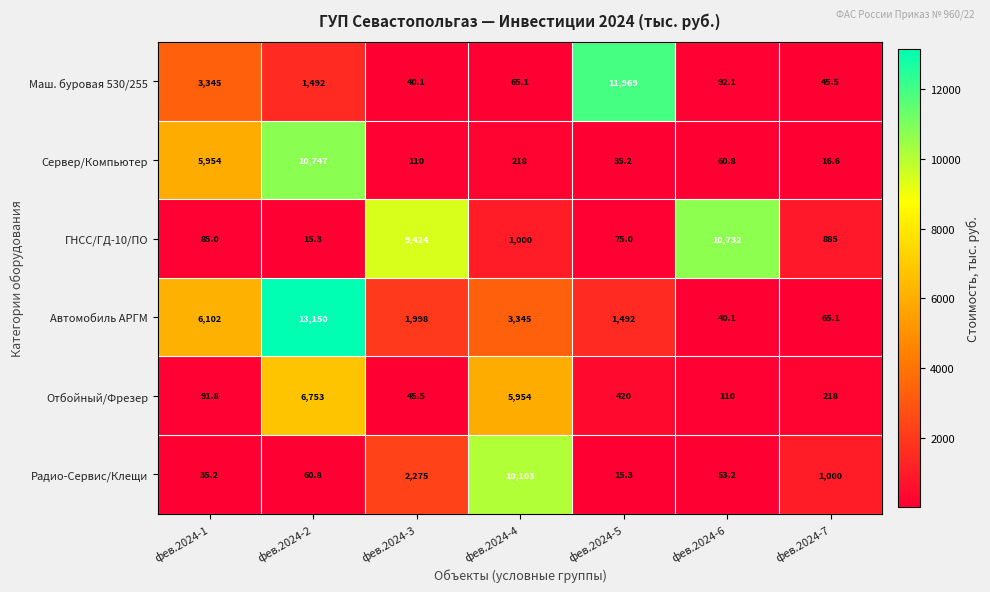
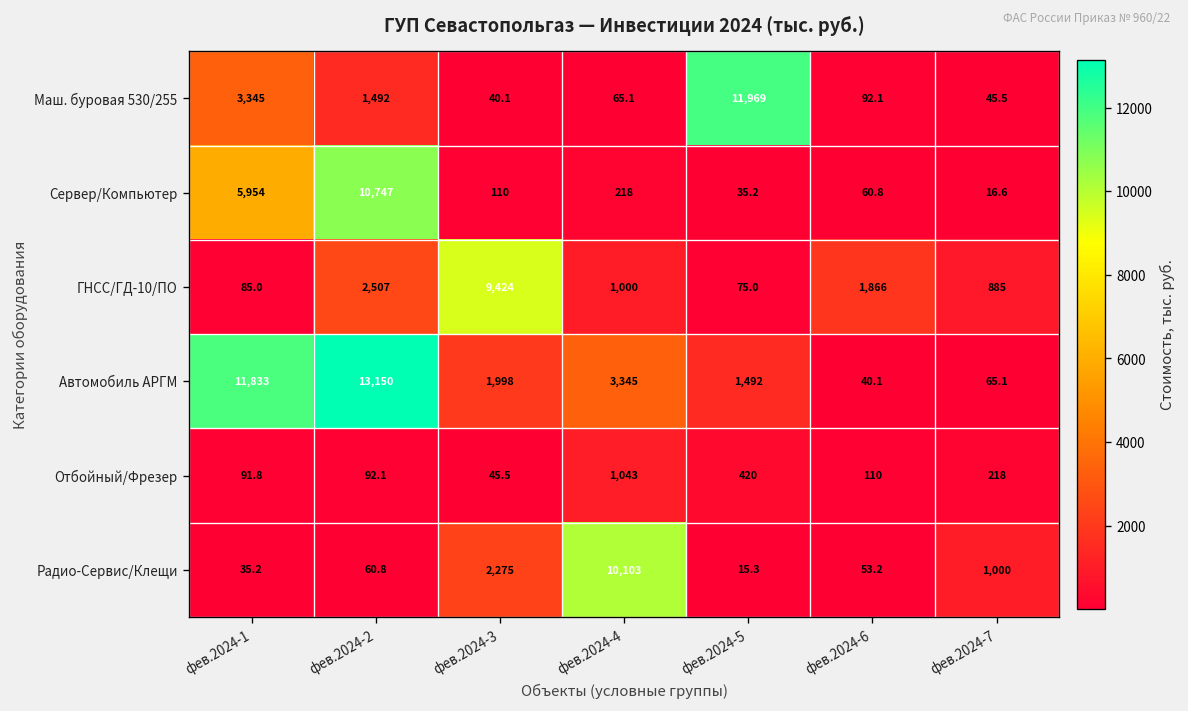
ГНСС/ГД-10/ПО, фев.2024-2: 15.3 -> 2,507
ГНСС/ГД-10/ПО, фев.2024-6: 10,732 -> 1,866
Автомобиль АРГМ, фев.2024-1: 6,102 -> 11,833
Отбойный/Фрезер, фев.2024-2: 6,753 -> 92.1
Отбойный/Фрезер, фев.2024-4: 5,954 -> 1,043
